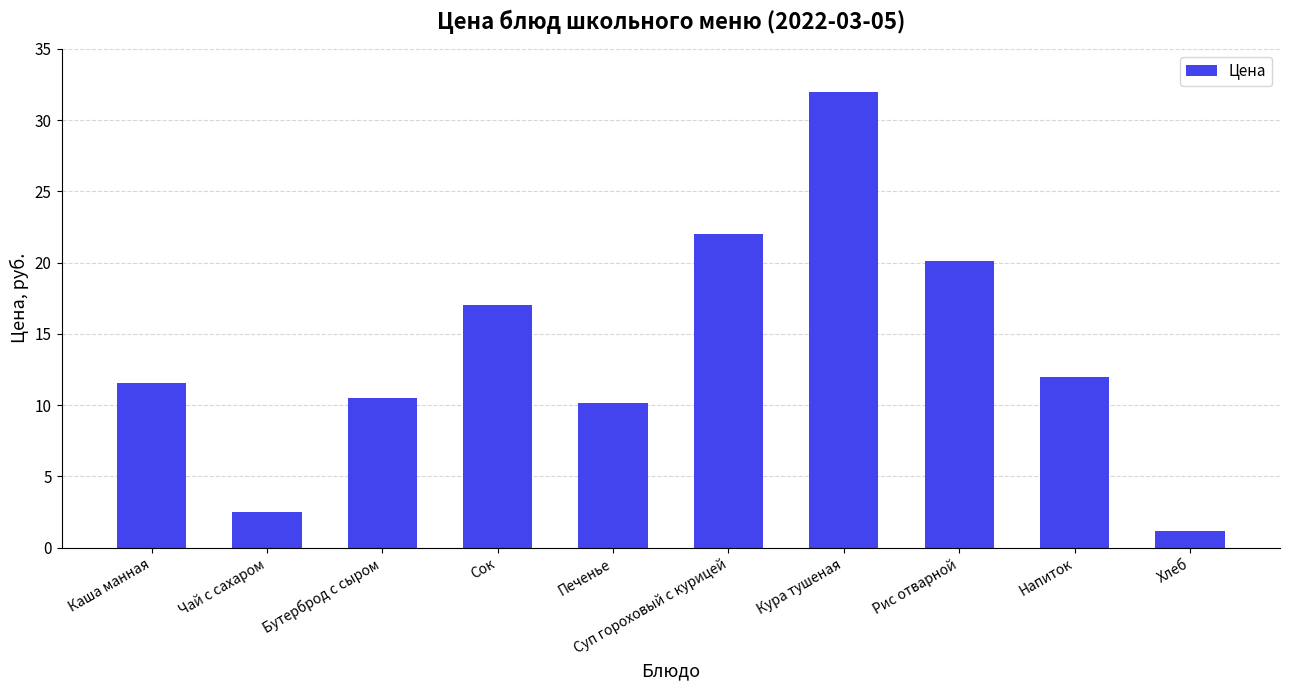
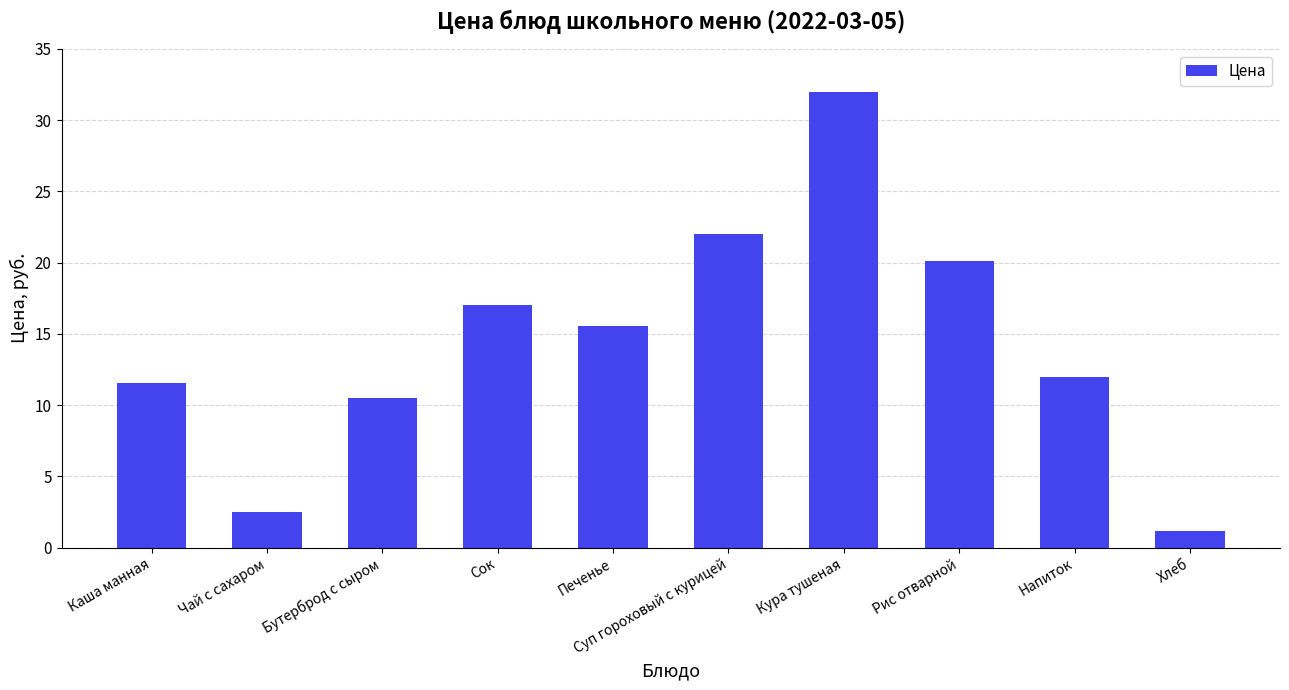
Печенье: 10.2 -> 15.6
